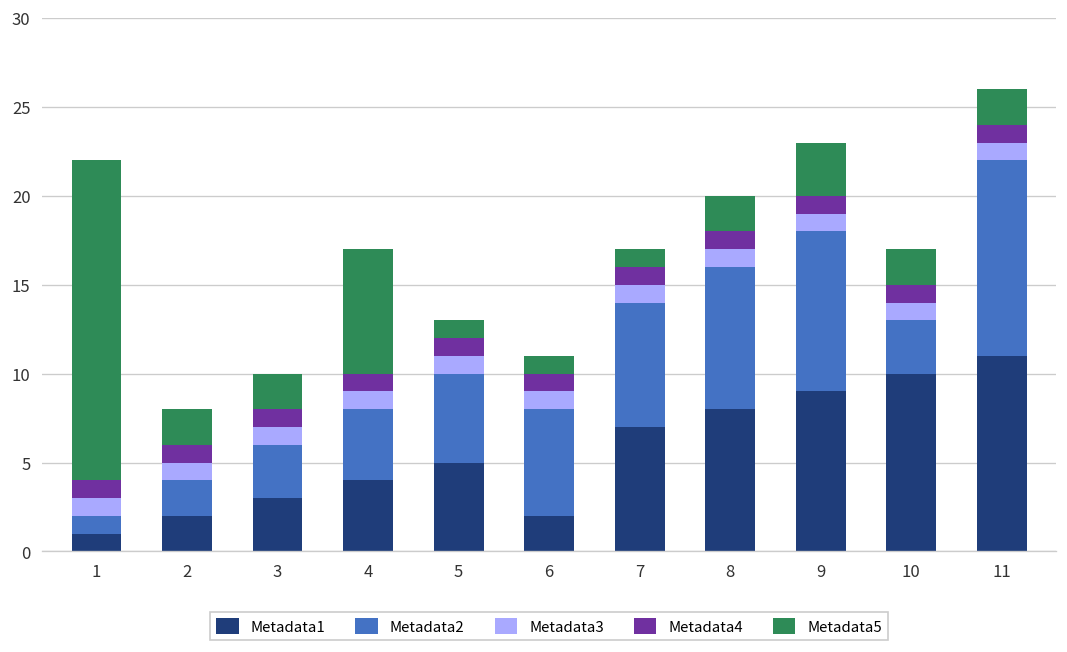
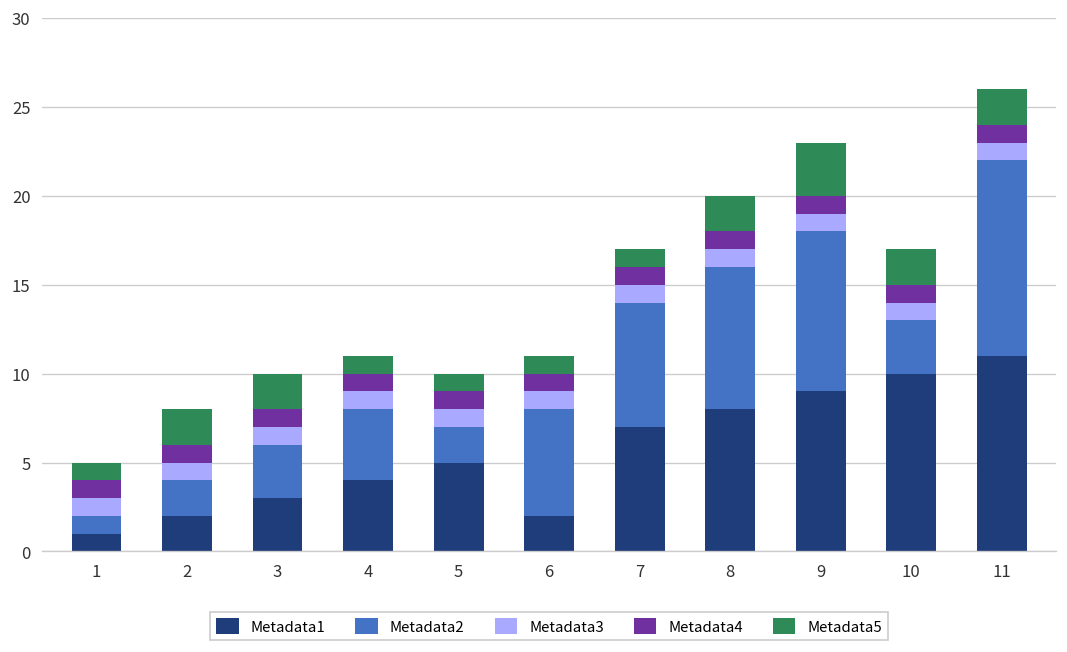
Metadata5, 1: 18 -> 1
Metadata5, 4: 7 -> 1
Metadata2, 5: 5 -> 2
